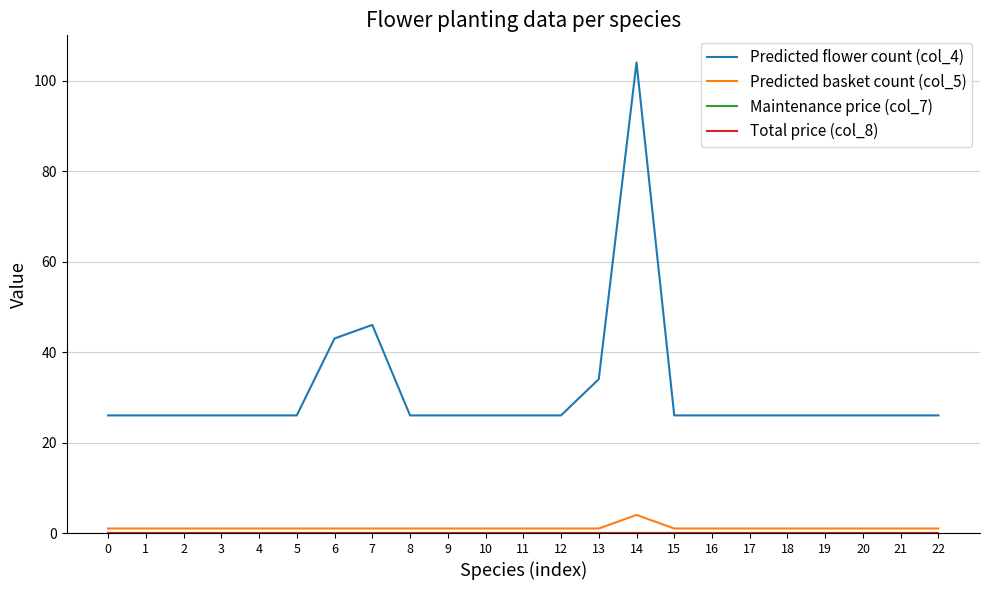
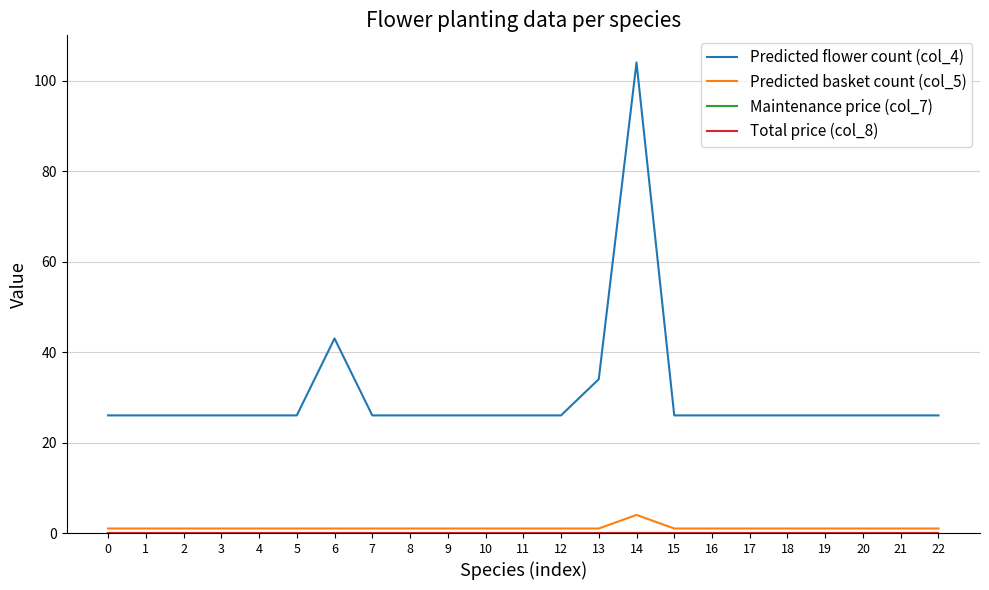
Predicted flower count (col_4), 7: 46 -> 26
